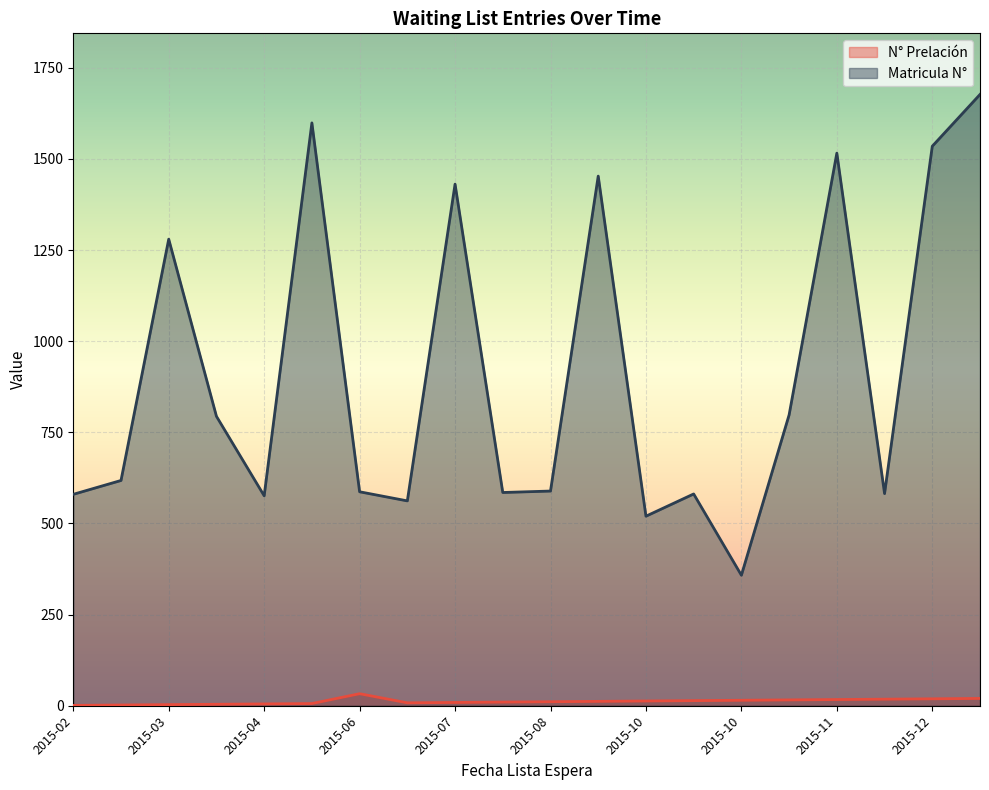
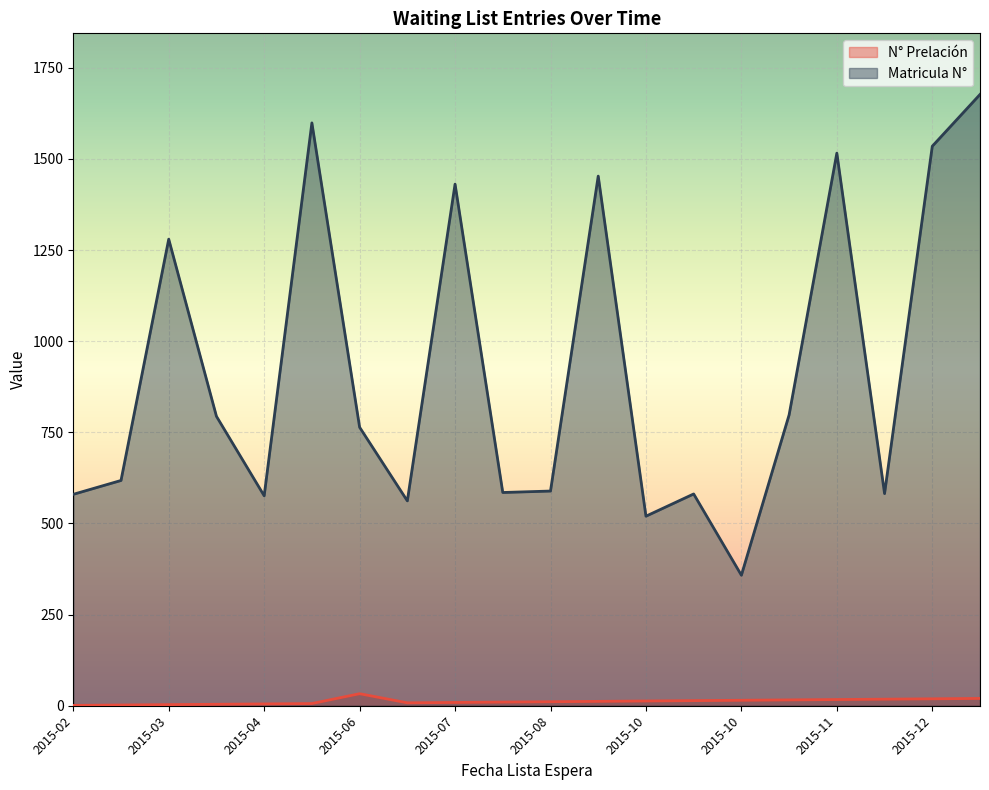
Matricula N°, 2015-06: 590 -> 760
